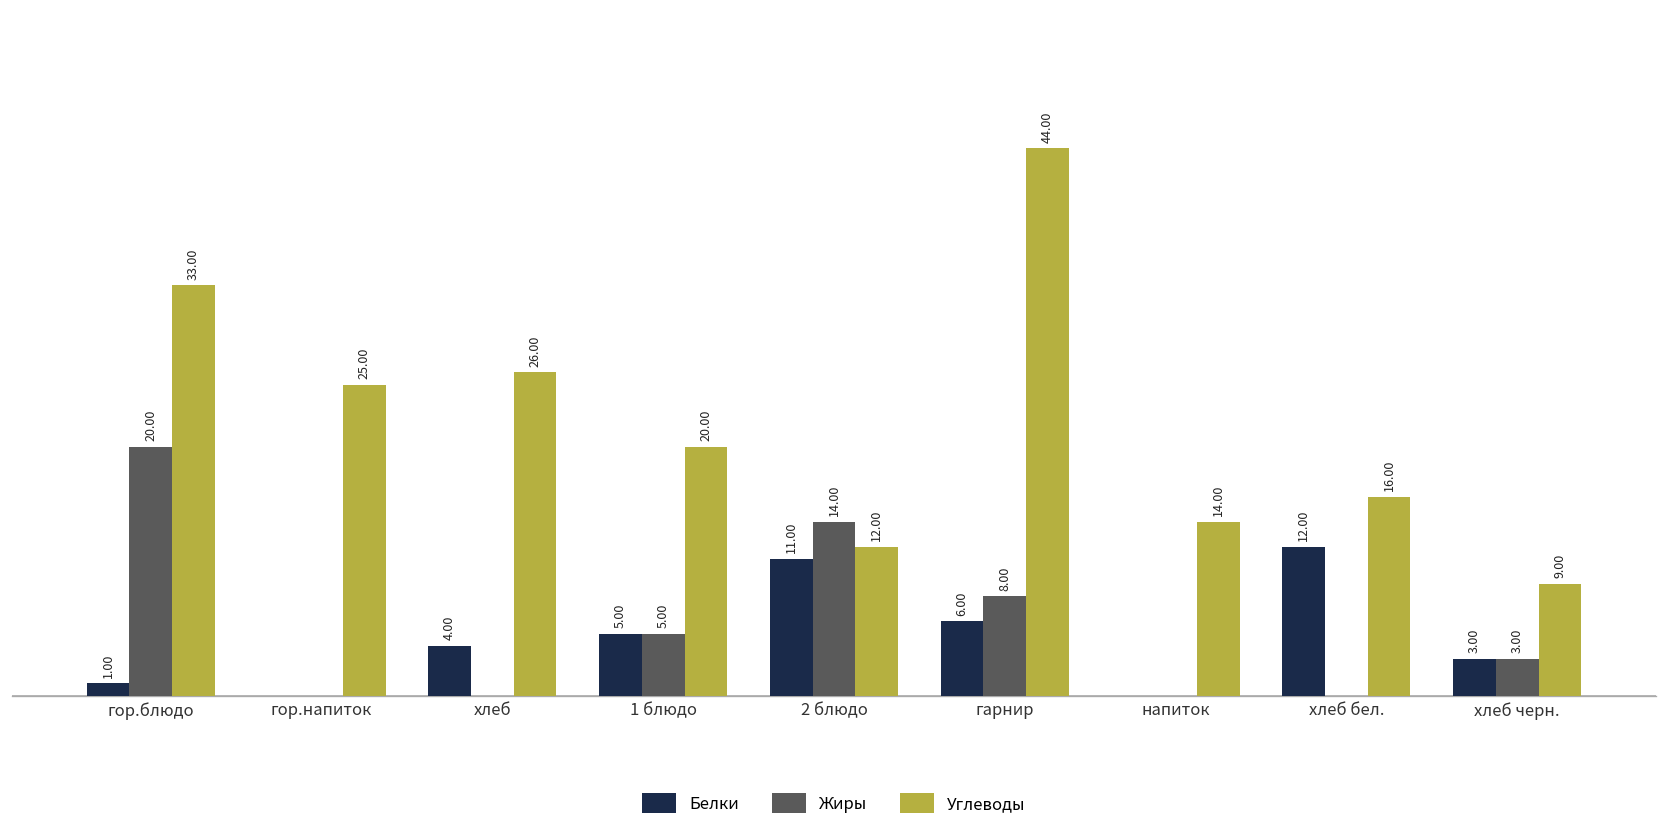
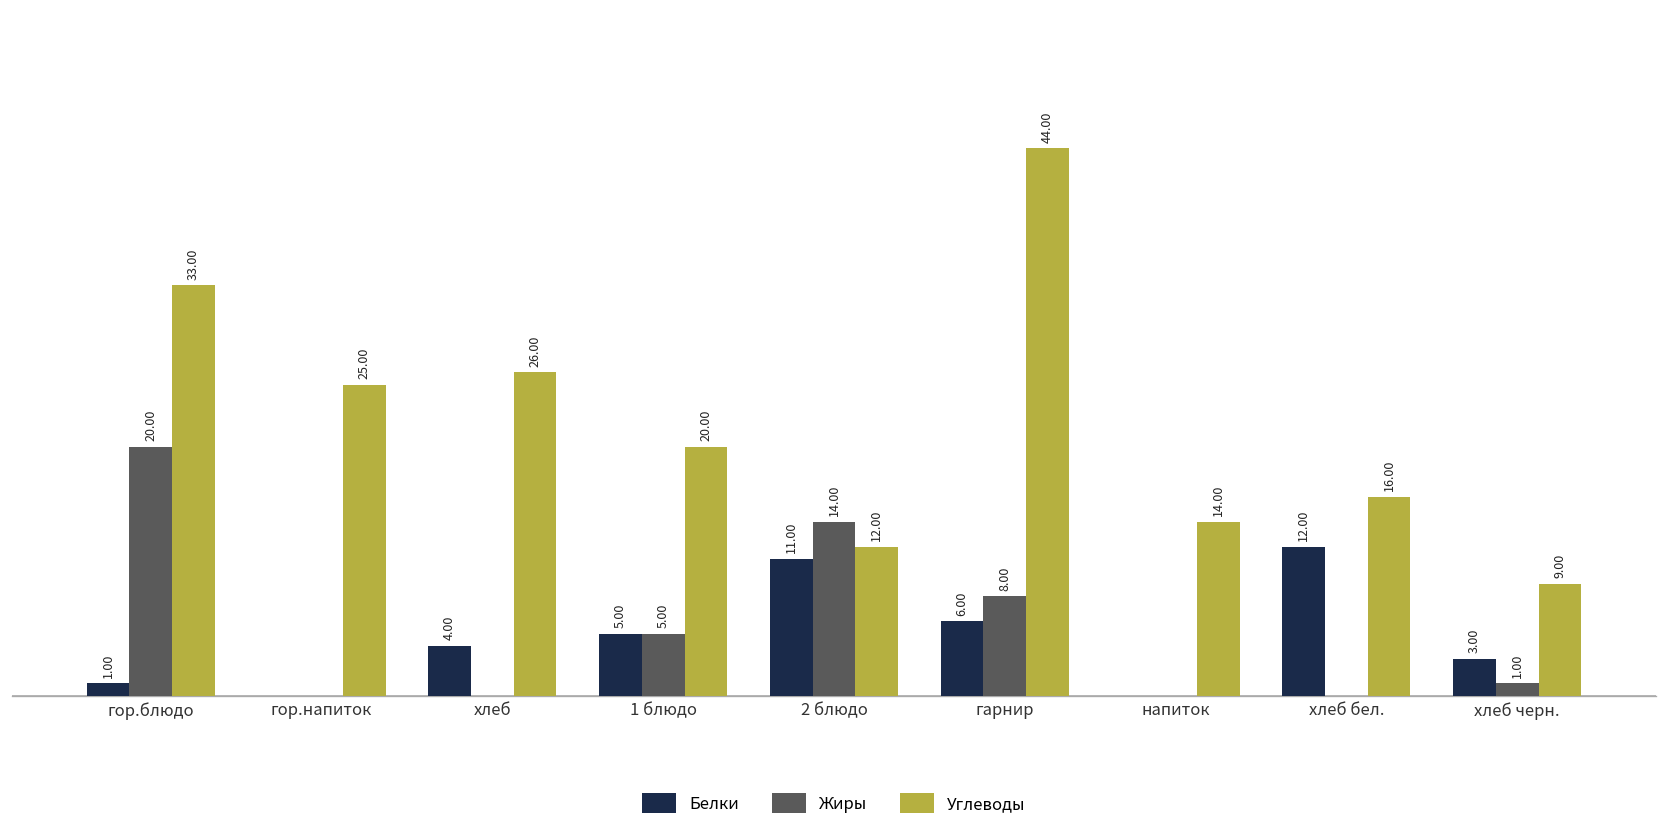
Жиры, хлеб черн.: 3.00 -> 1.00
